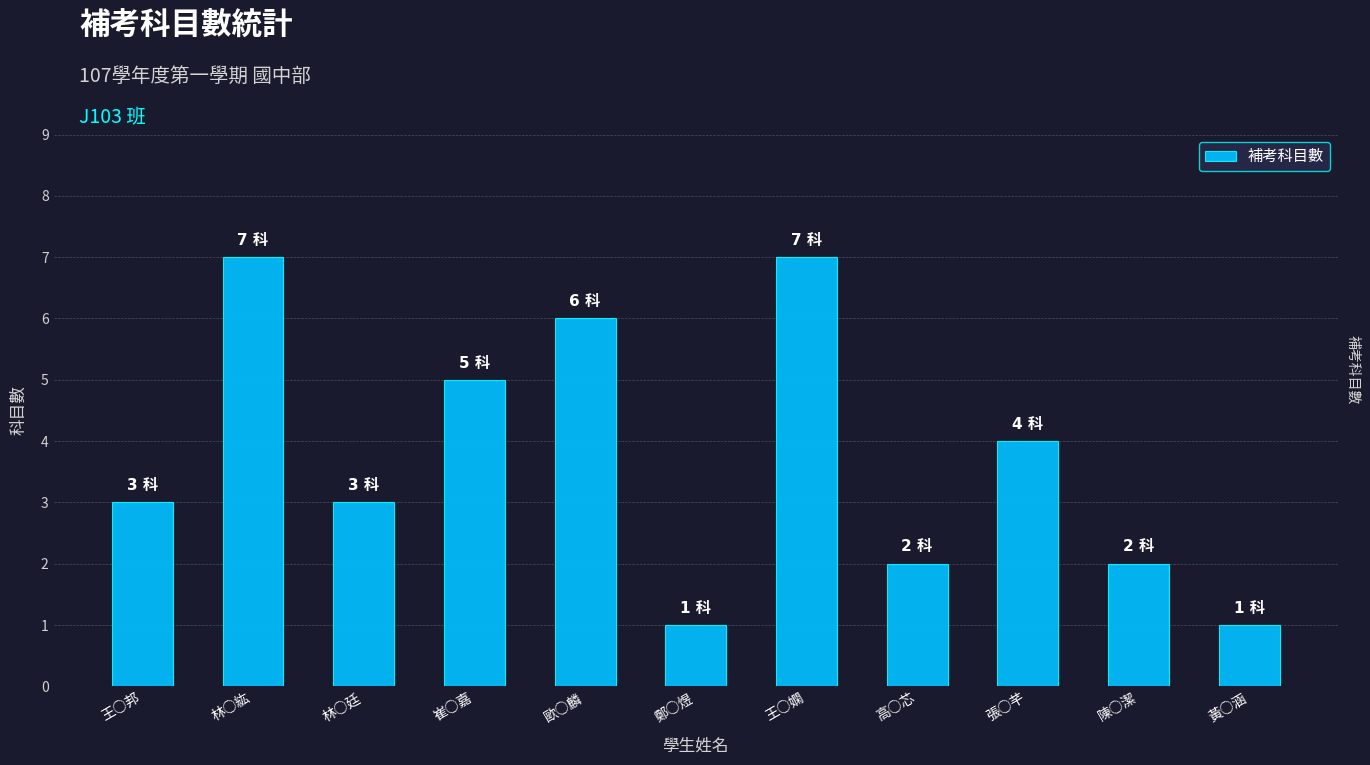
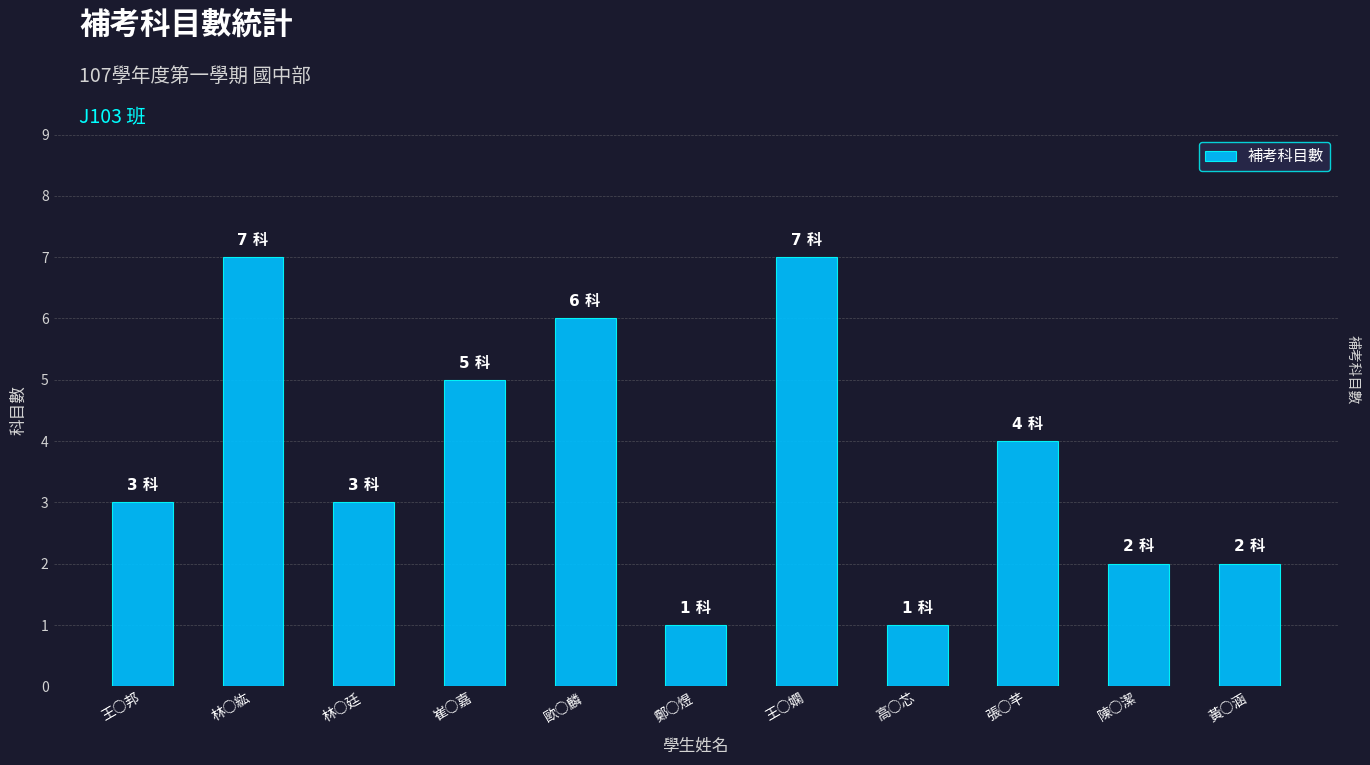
高○芯: 2 -> 1
黃○涵: 1 -> 2
